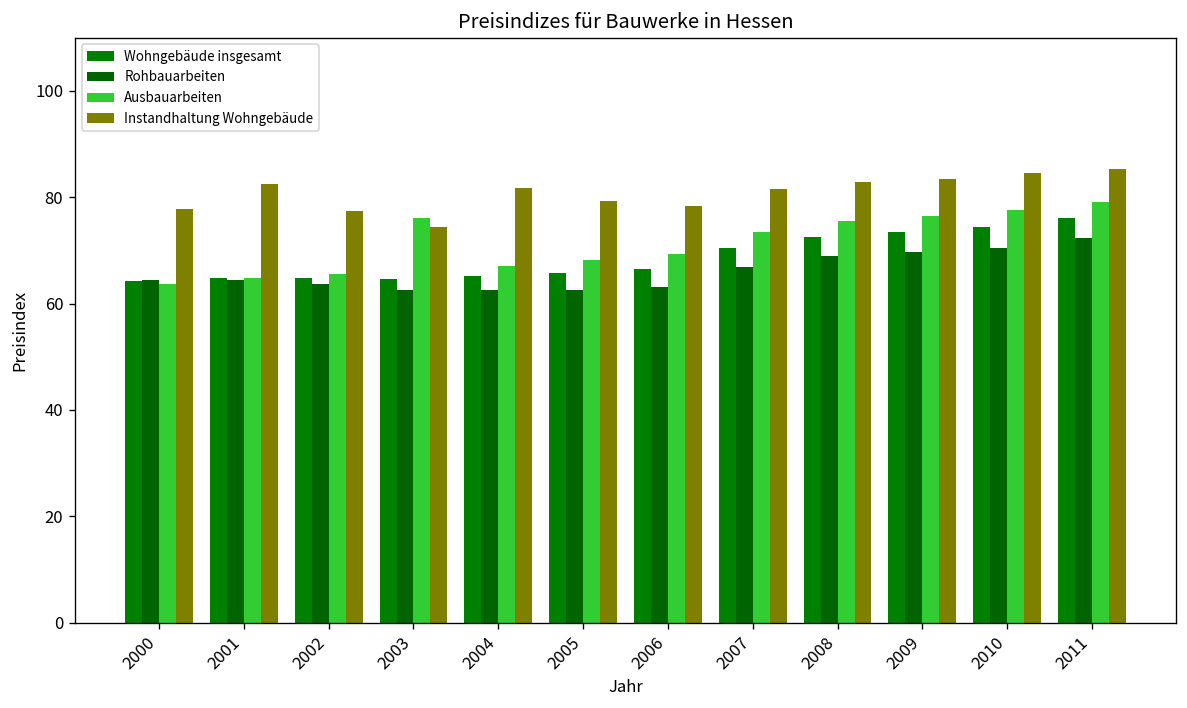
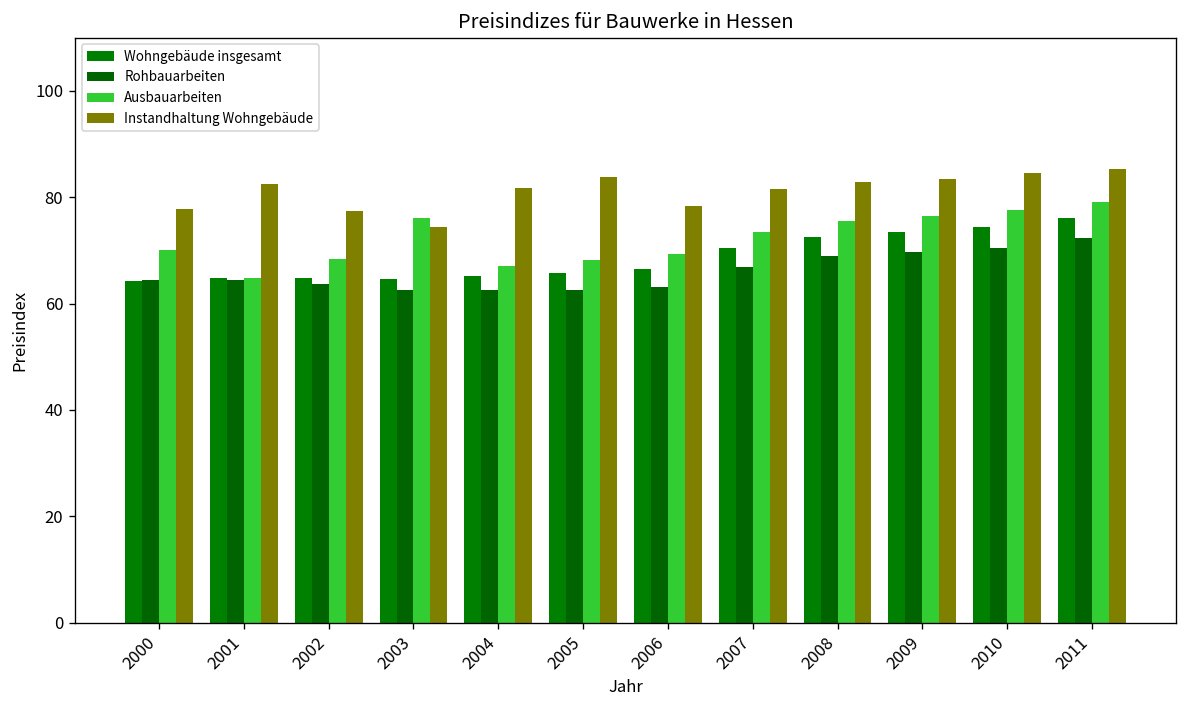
Ausbauarbeiten, 2000: 64 -> 70
Ausbauarbeiten, 2002: 66 -> 68
Instandhaltung Wohngebäude, 2005: 79 -> 84
